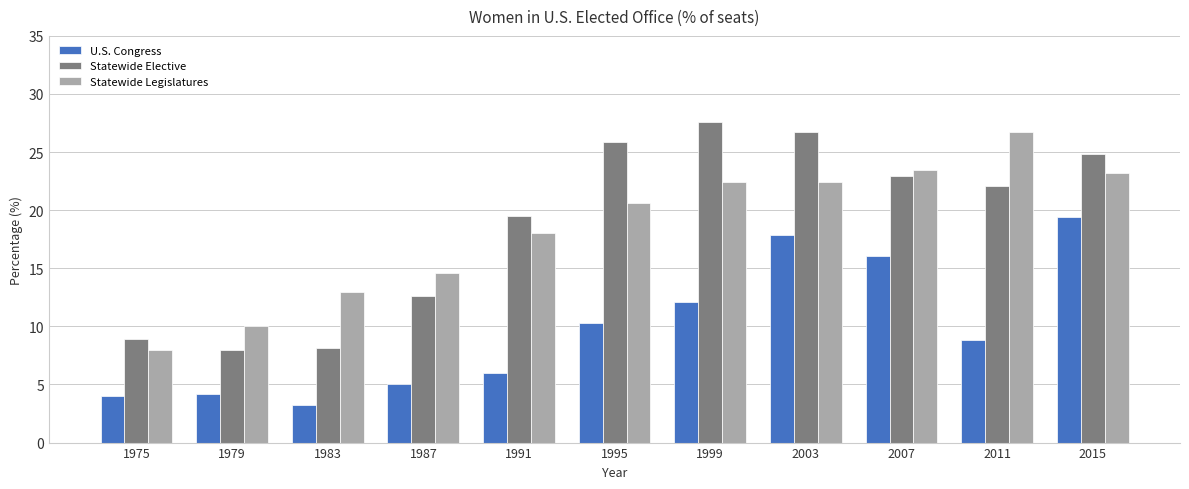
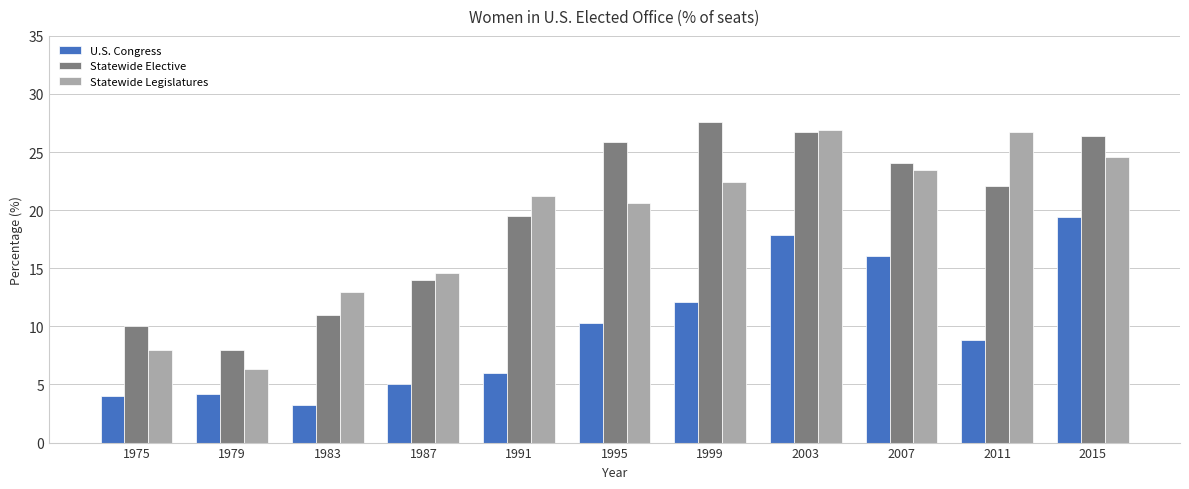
Statewide Elective, 1975: 8.9 -> 10.0
Statewide Legislatures, 1979: 10.0 -> 6.3
Statewide Elective, 1983: 8.1 -> 11.0
Statewide Elective, 1987: 12.6 -> 14.0
Statewide Legislatures, 1991: 18.0 -> 21.2
Statewide Legislatures, 2003: 22.4 -> 26.9
Statewide Elective, 2007: 22.9 -> 24.1
Statewide Elective, 2015: 24.8 -> 26.4
Statewide Legislatures, 2015: 23.2 -> 24.6
